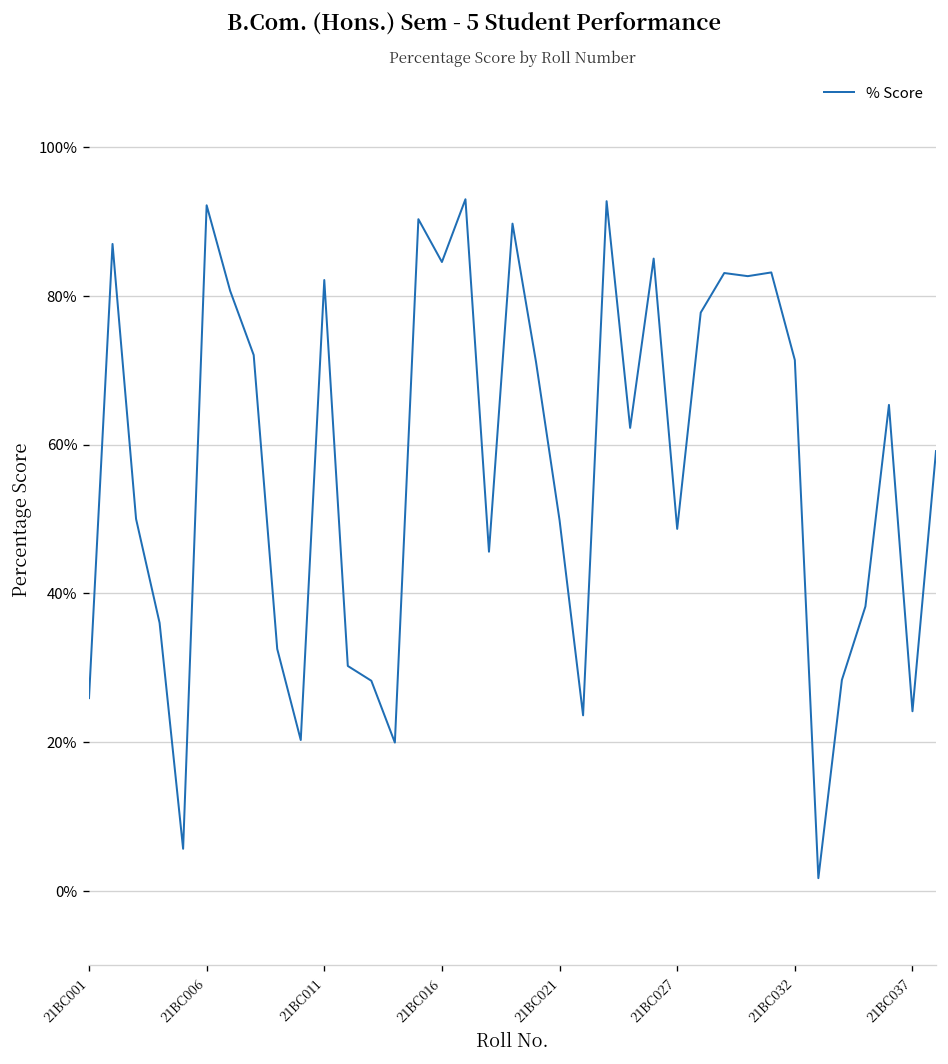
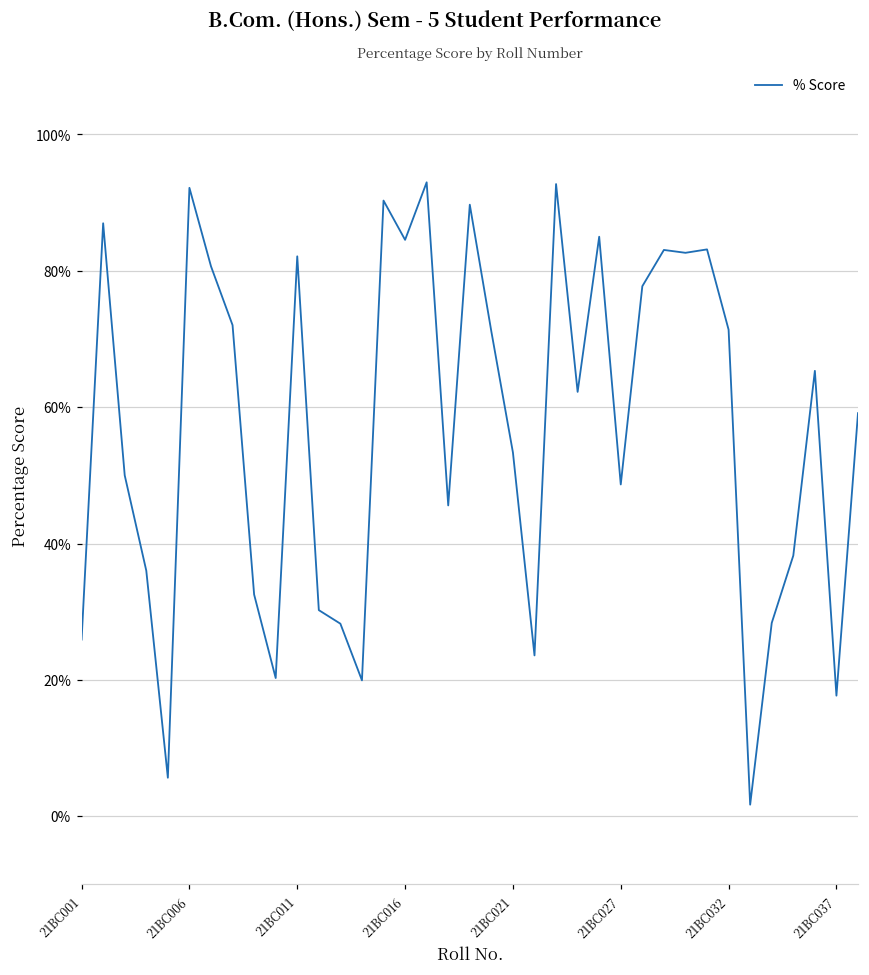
21BC021: 50% -> 53%
21BC037: 24% -> 18%
